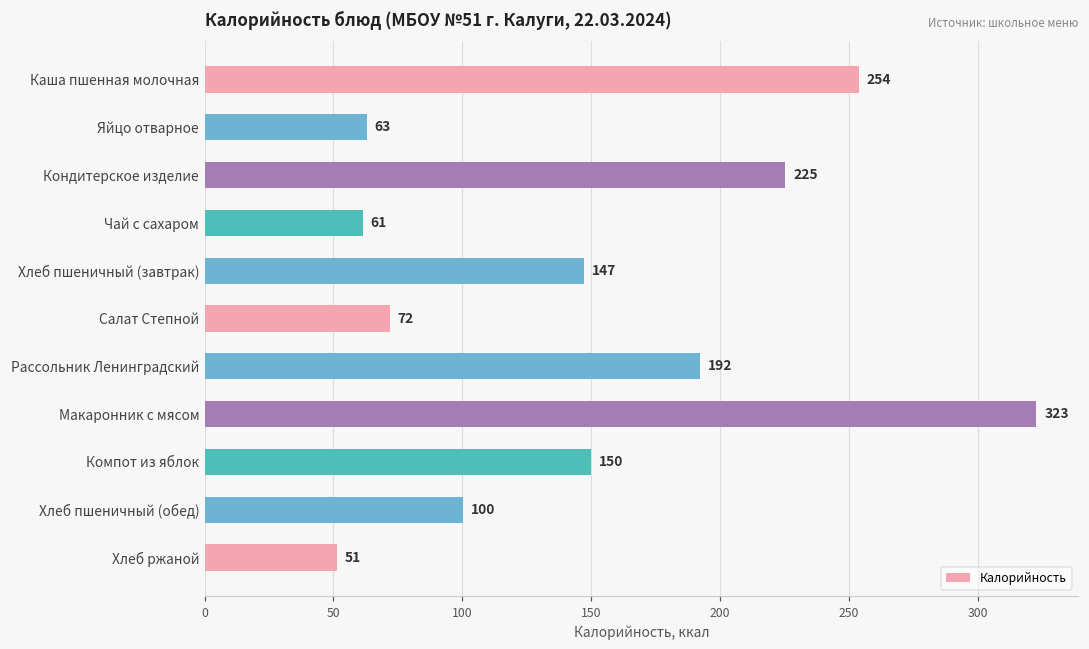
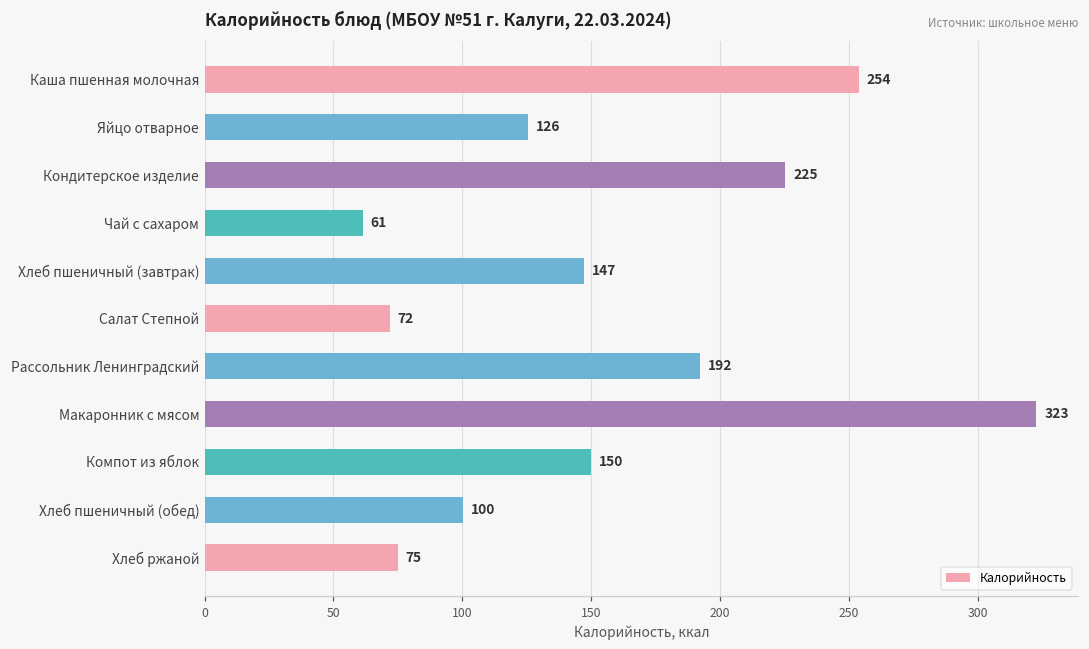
Яйцо отварное: 63 -> 126
Хлеб ржаной: 51 -> 75
